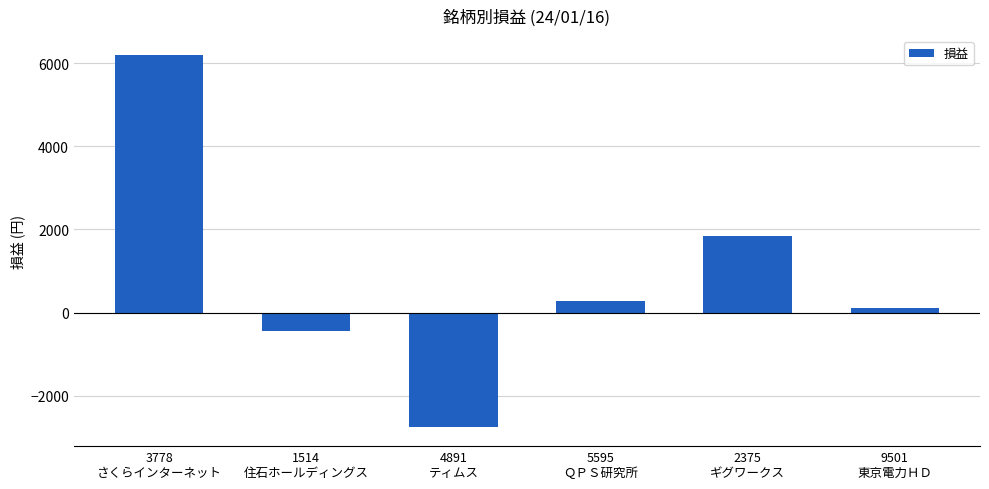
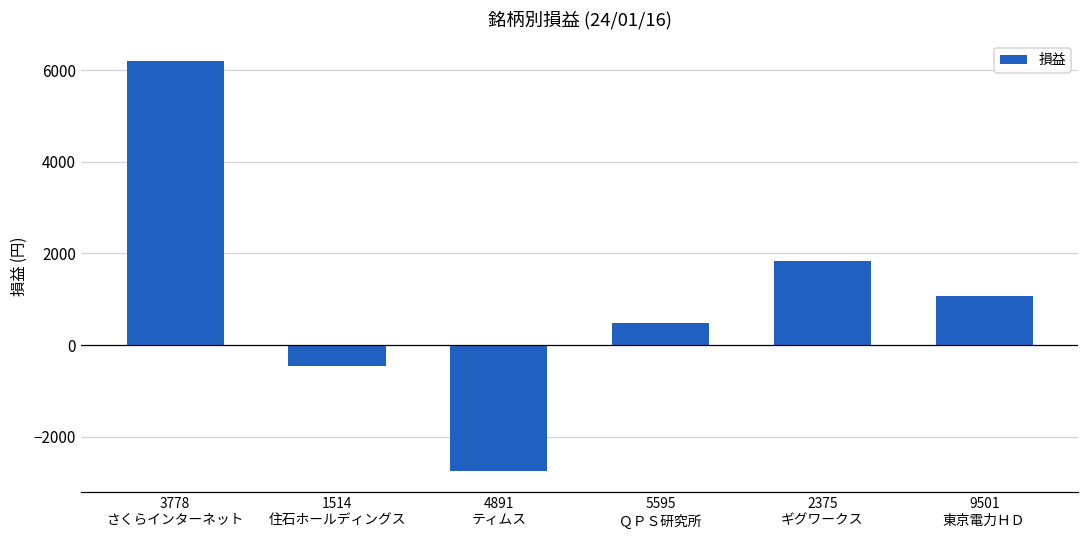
5595 ＱＰＳ研究所: 300 -> 500
9501 東京電力ＨＤ: 100 -> 1100
